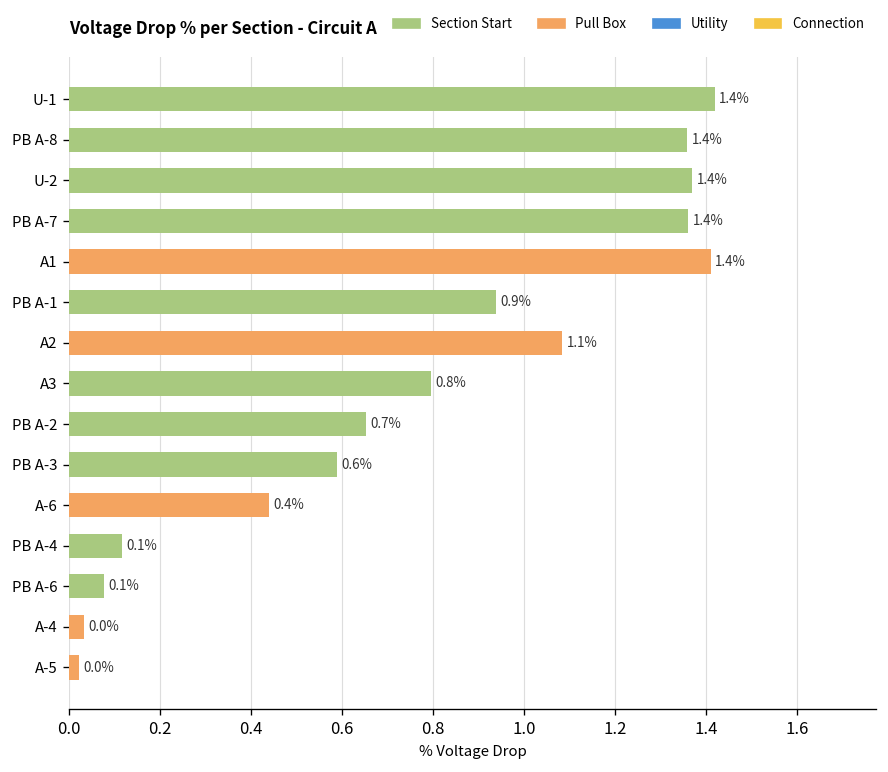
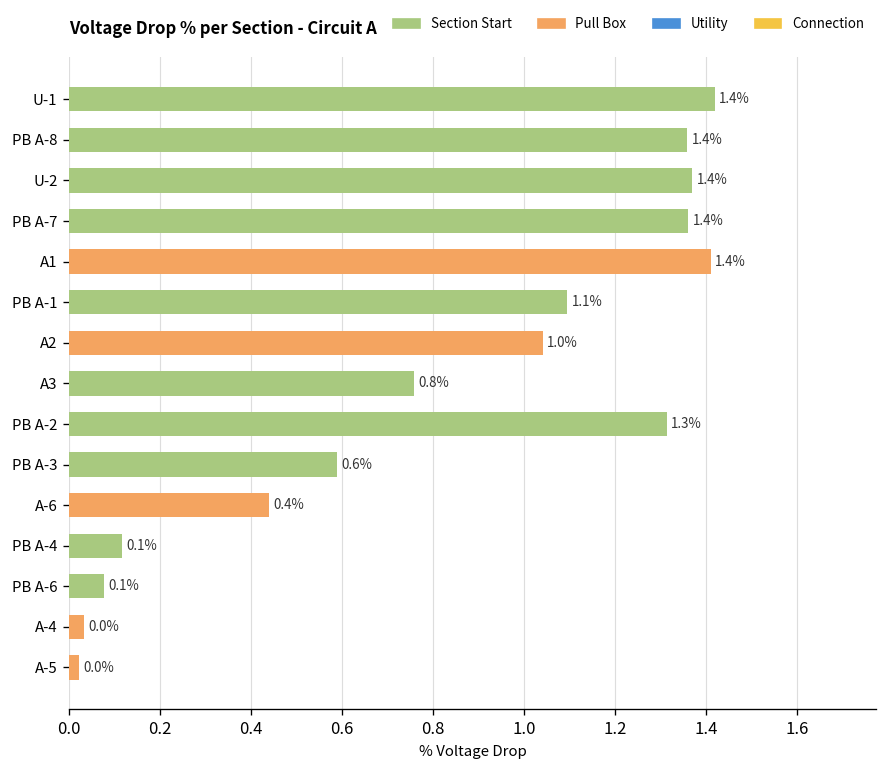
PB A-1: 0.9% -> 1.1%
A2: 1.1% -> 1.0%
A3: 0.80 -> 0.76
PB A-2: 0.7% -> 1.3%
